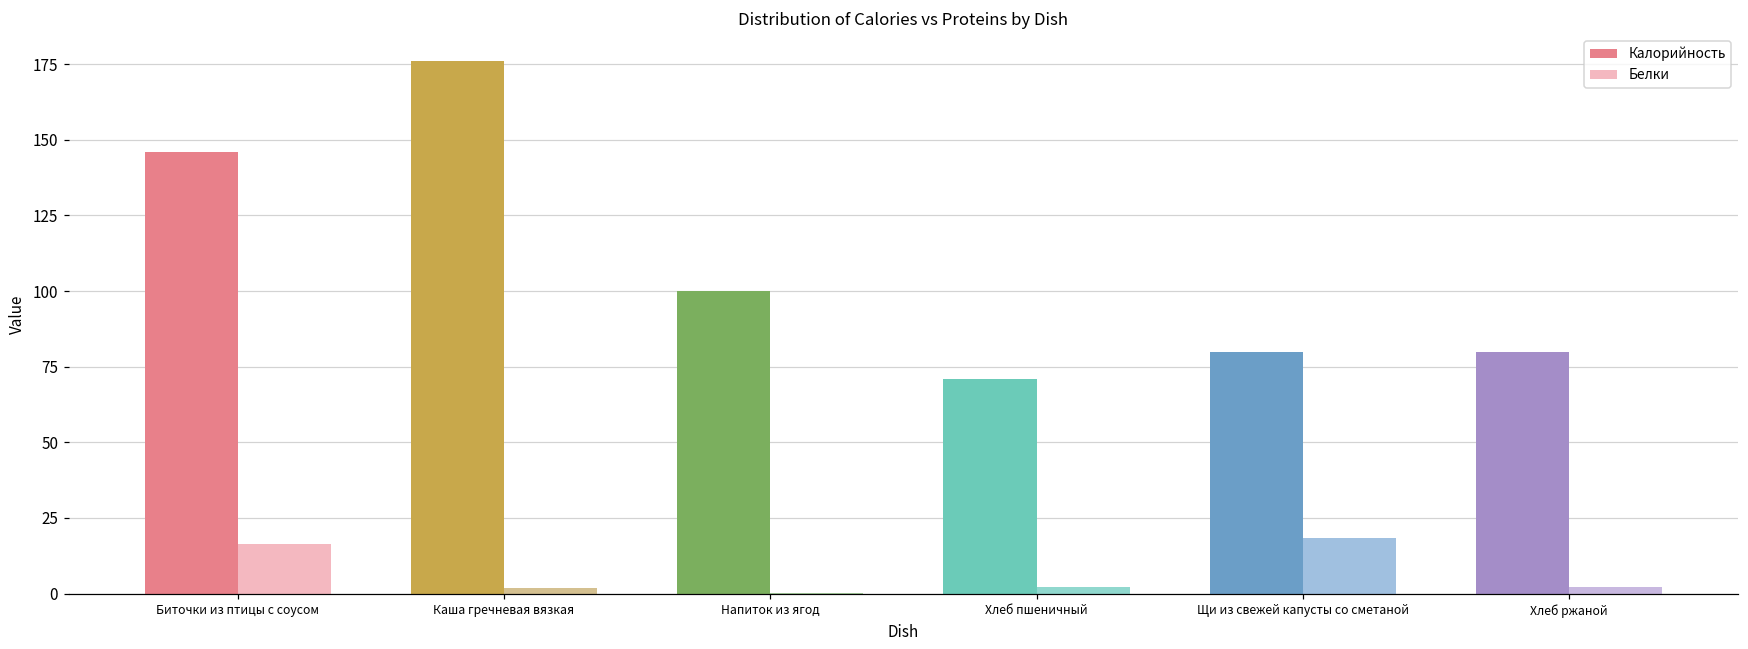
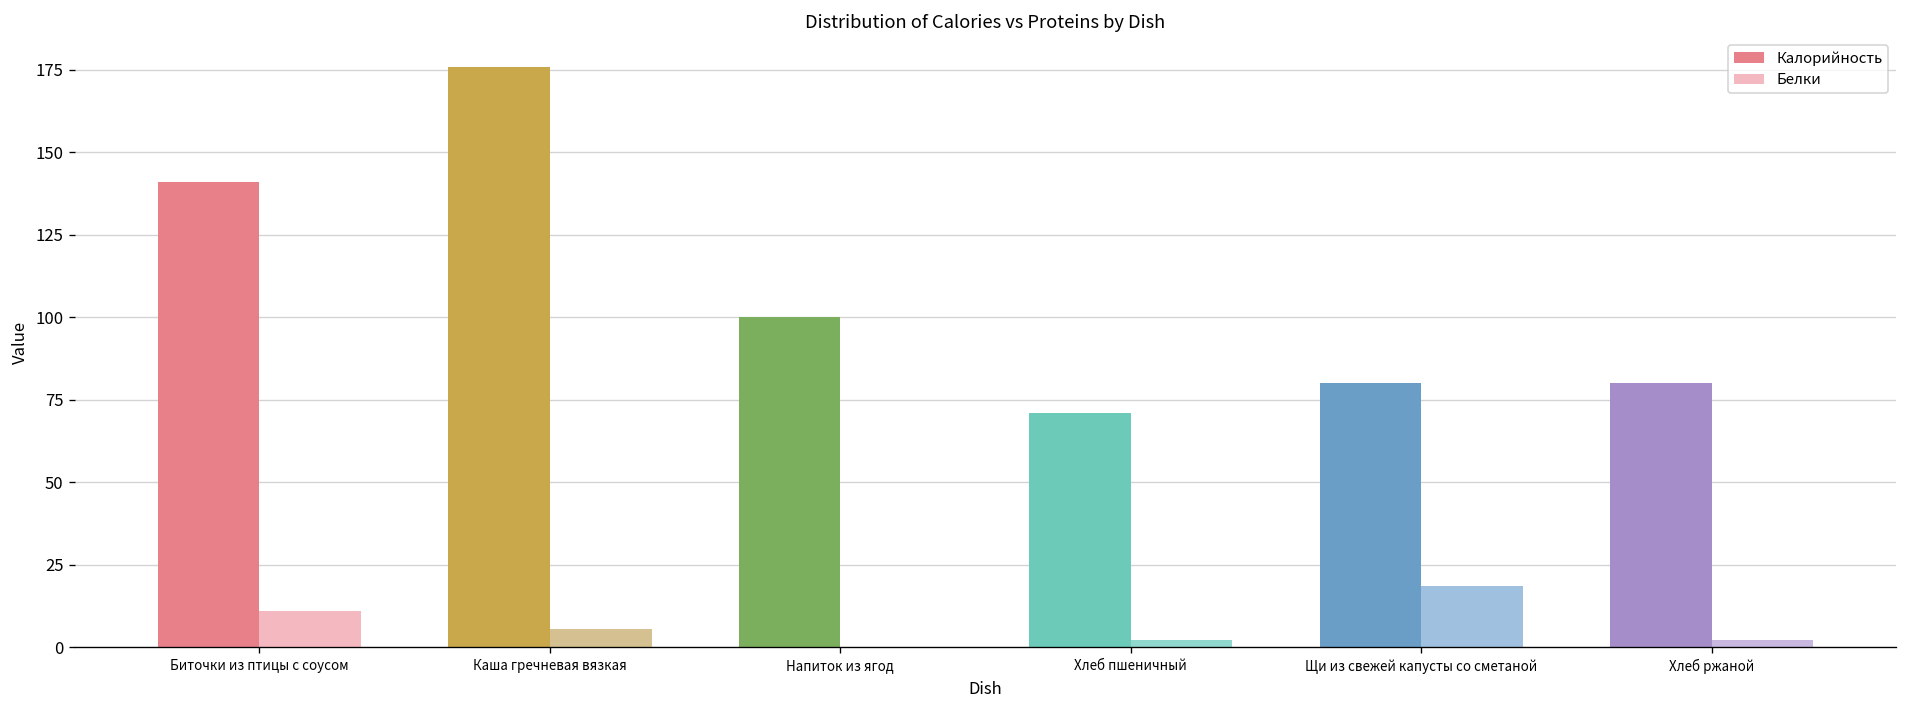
Калорийность, Биточки из птицы с соусом: 146 -> 141
Белки, Биточки из птицы с соусом: 16 -> 11
Белки, Каша гречневая вязкая: 2 -> 6
